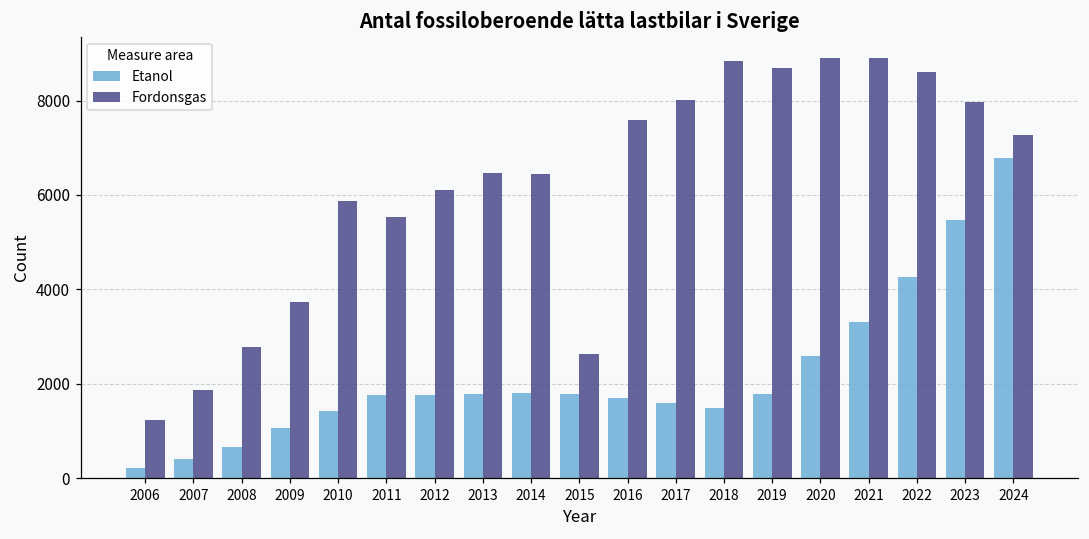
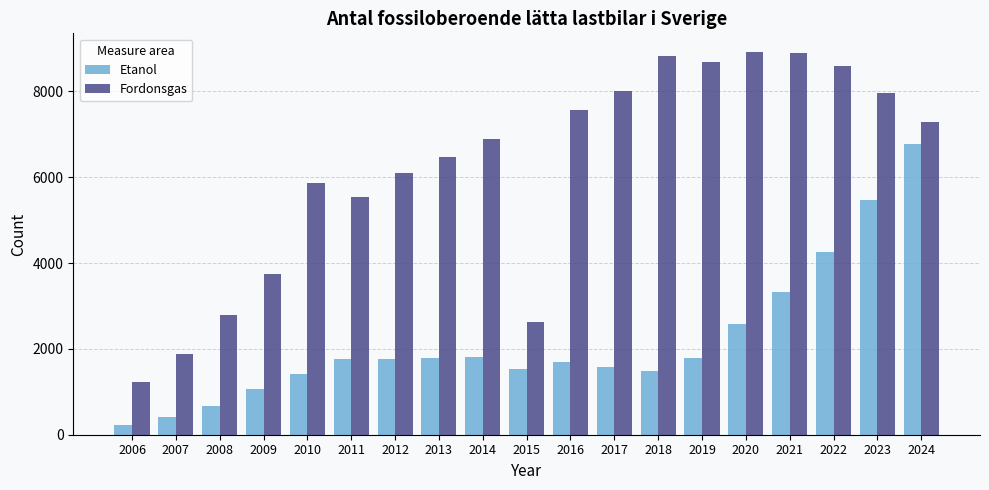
Fordonsgas, 2014: 6500 -> 6900
Etanol, 2015: 1800 -> 1500
